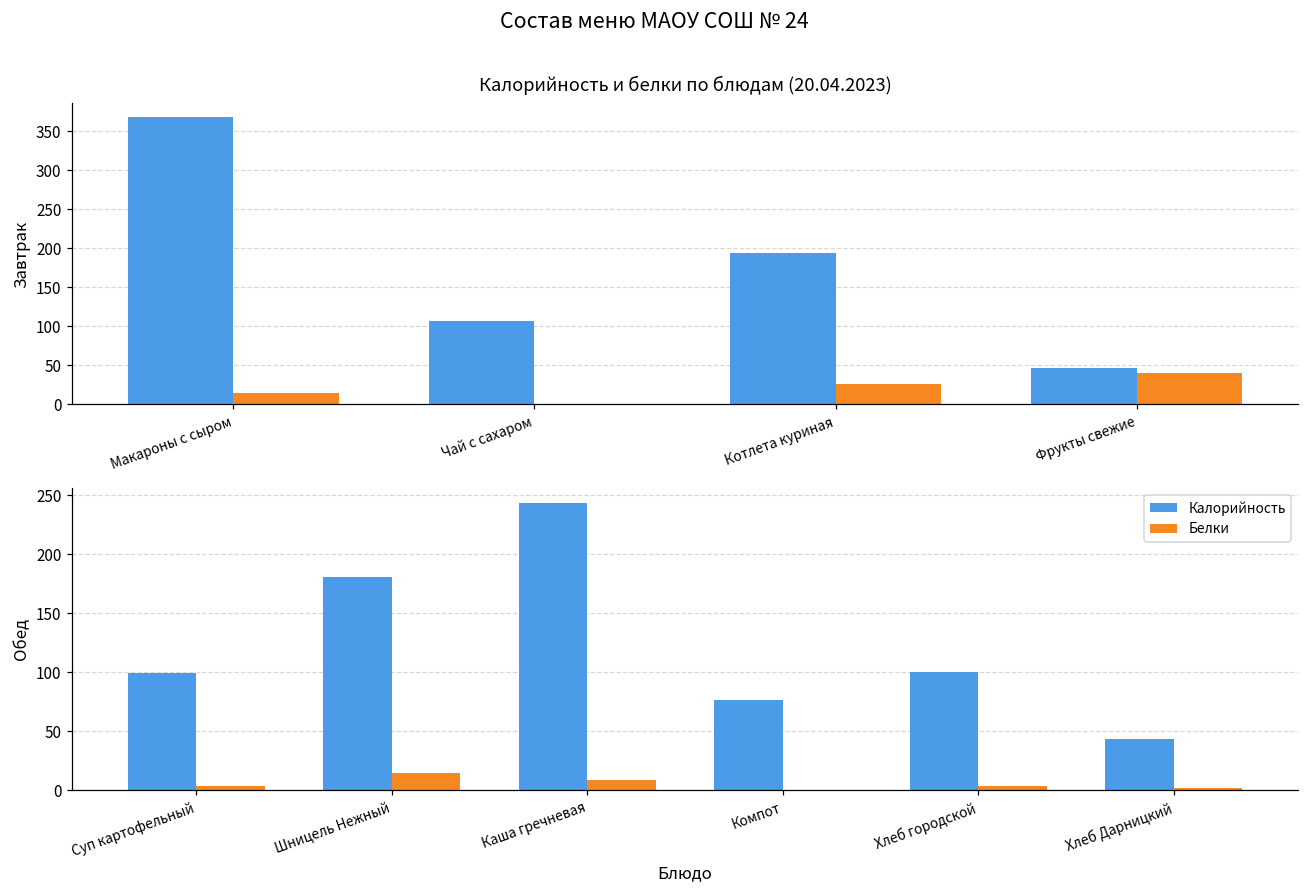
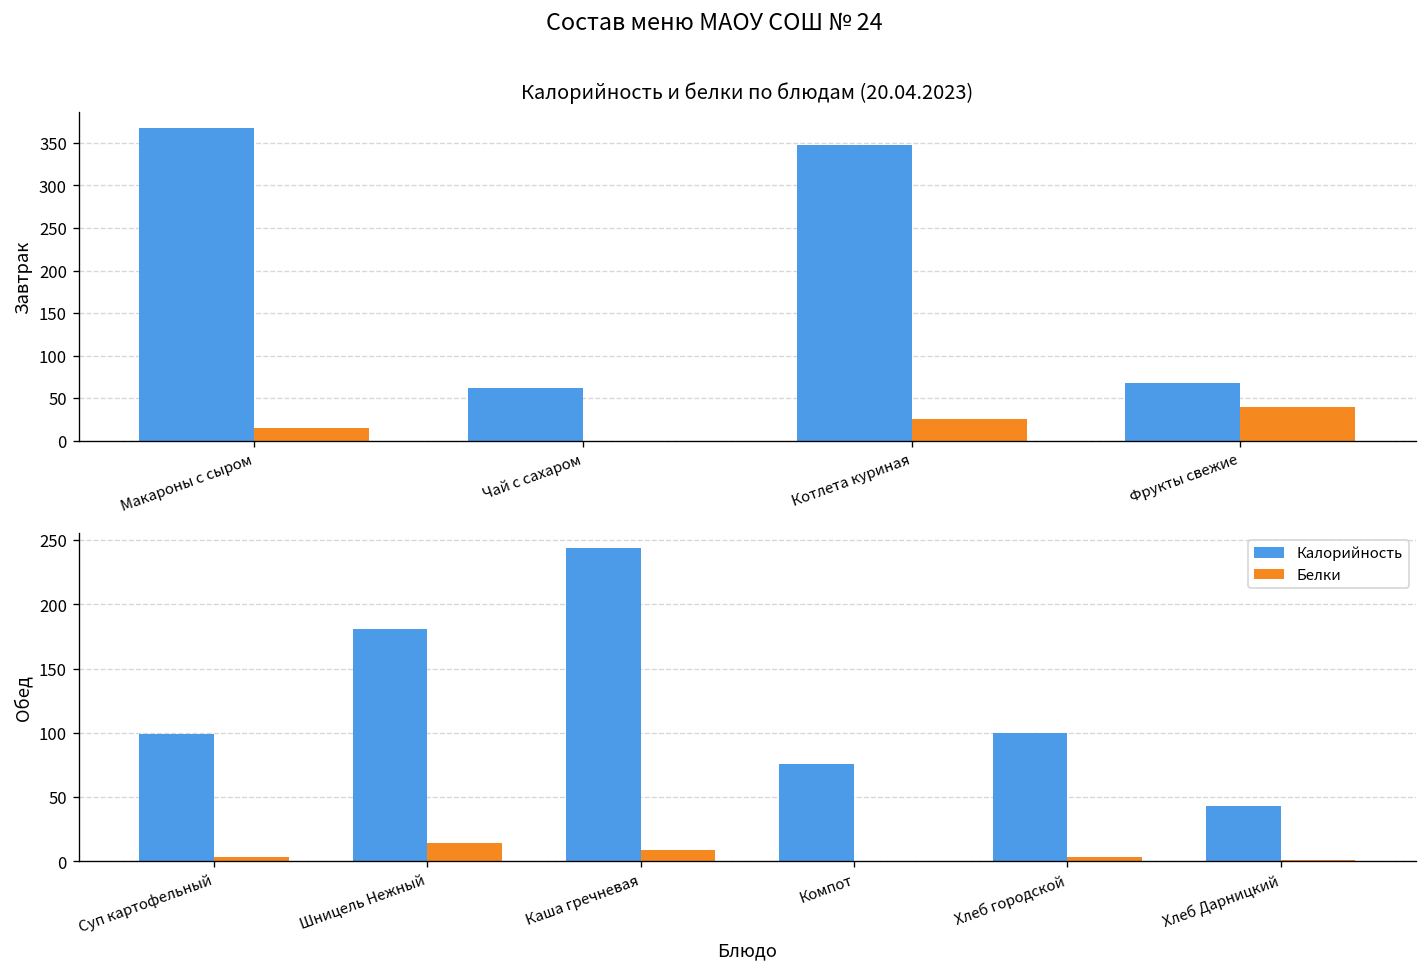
Калорийность и белки по блюдам (20.04.2023), Калорийность, Чай с сахаром: 110 -> 60
Калорийность и белки по блюдам (20.04.2023), Калорийность, Котлета куриная: 190 -> 350
Калорийность и белки по блюдам (20.04.2023), Калорийность, Фрукты свежие: 50 -> 70
